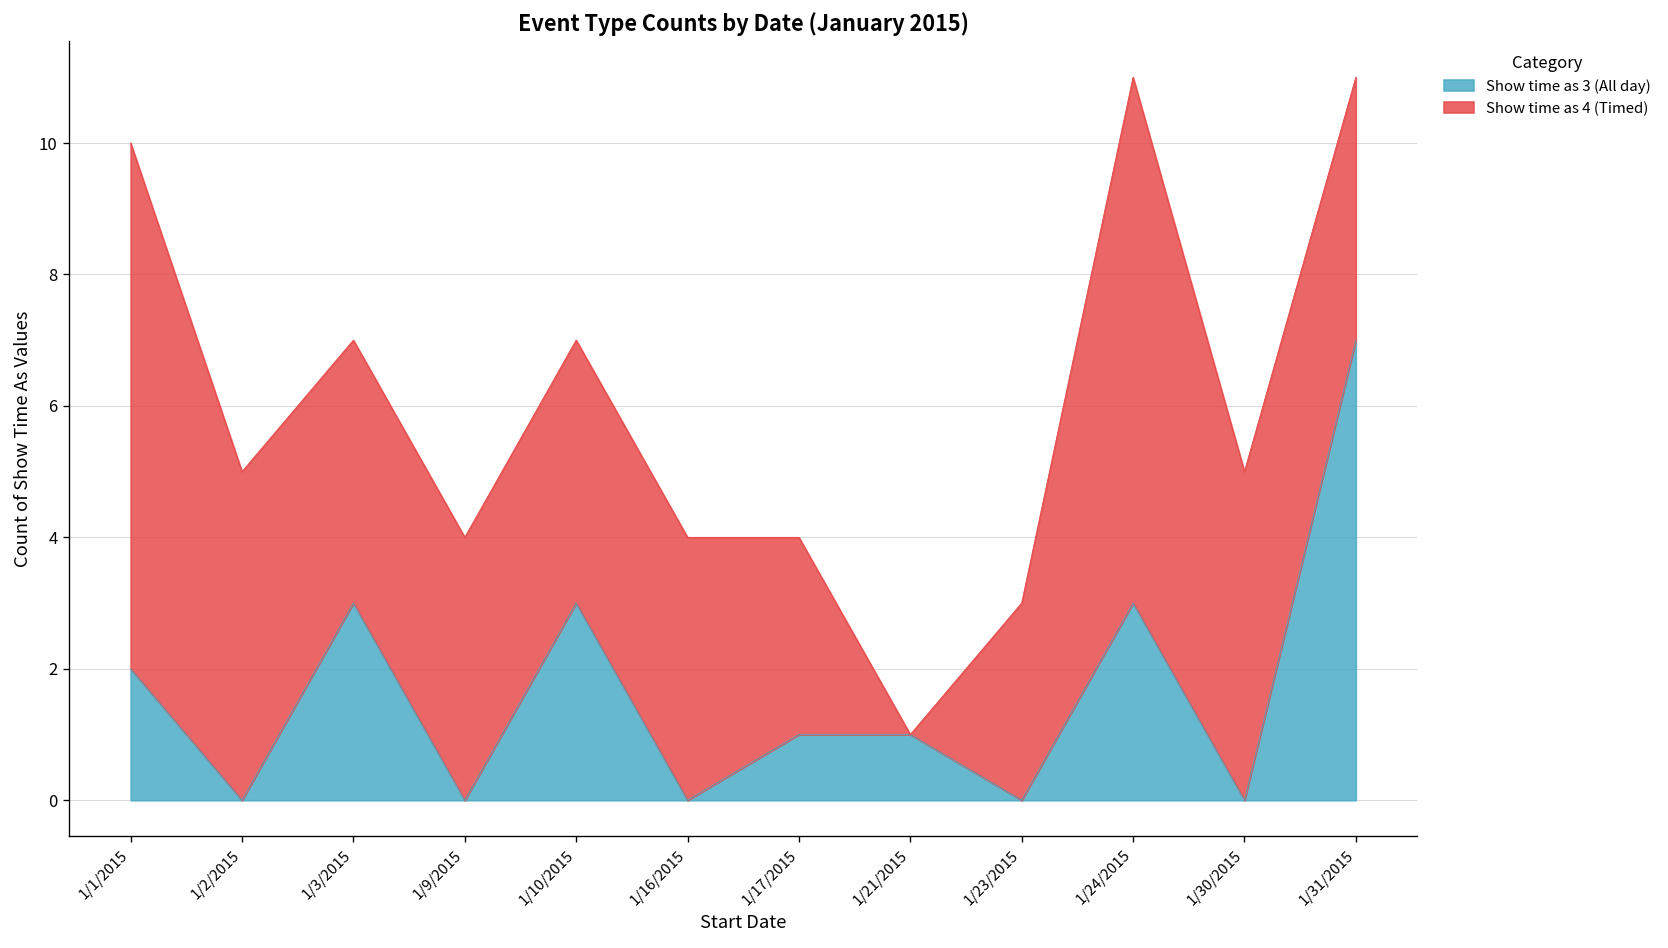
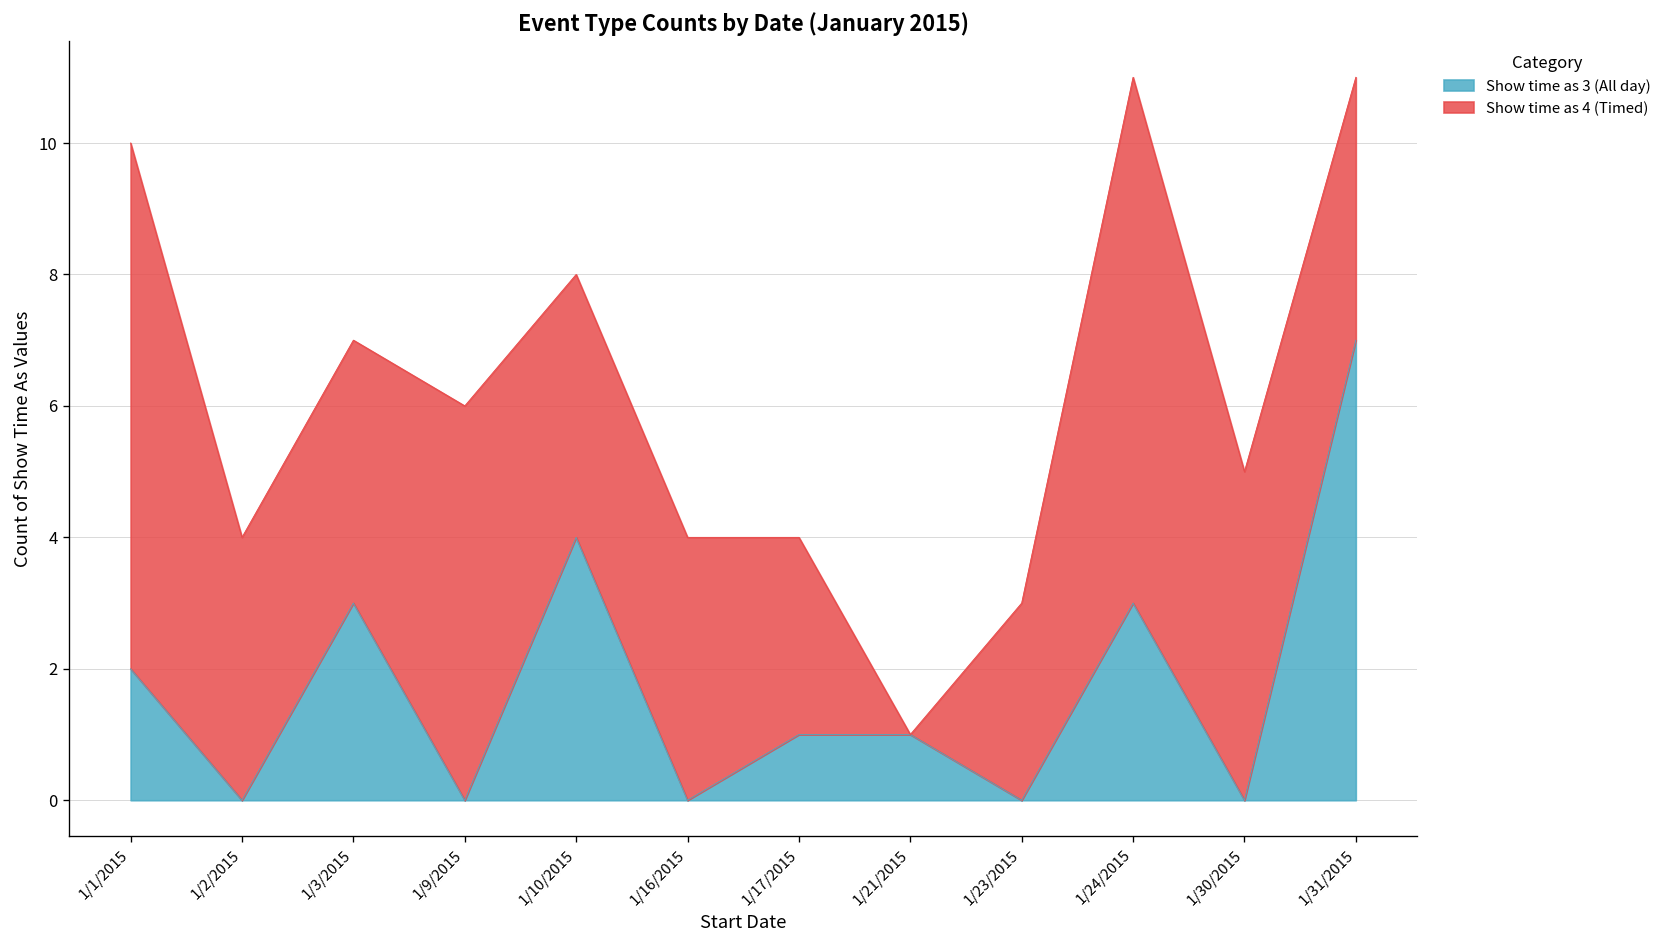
Show time as 4 (Timed), 1/2/2015: 5 -> 4
Show time as 4 (Timed), 1/9/2015: 4 -> 6
Show time as 3 (All day), 1/10/2015: 3 -> 4
